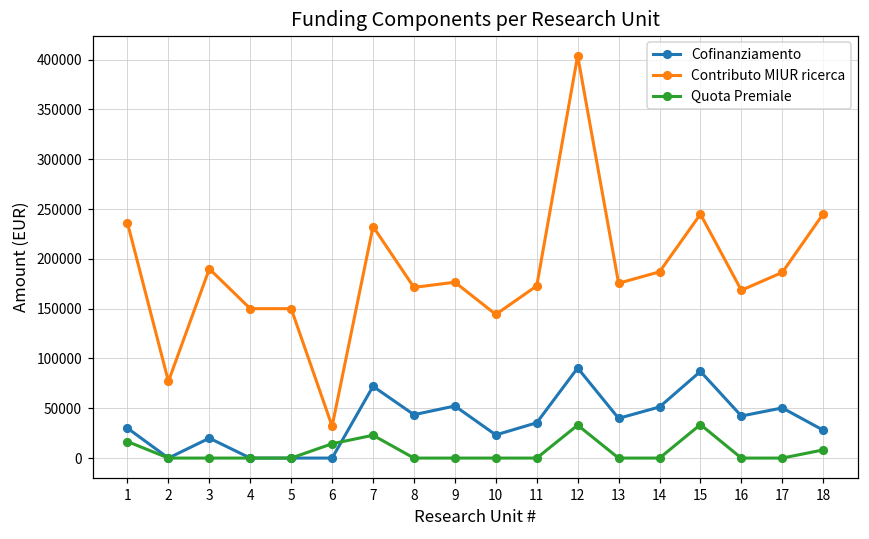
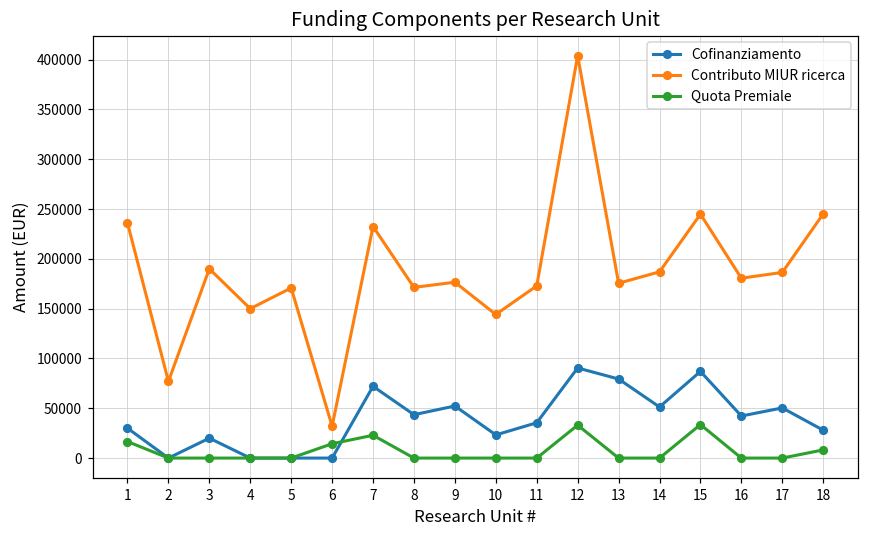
Contributo MIUR ricerca, 5: 150000 -> 170000
Cofinanziamento, 13: 40000 -> 80000
Contributo MIUR ricerca, 16: 170000 -> 180000
